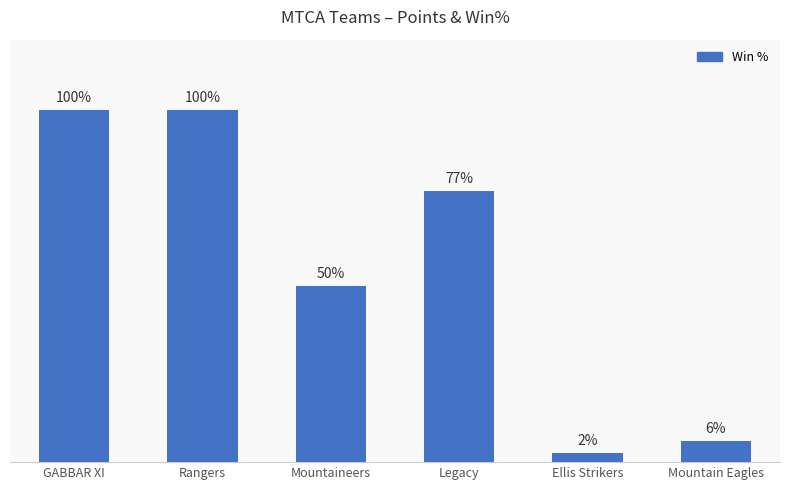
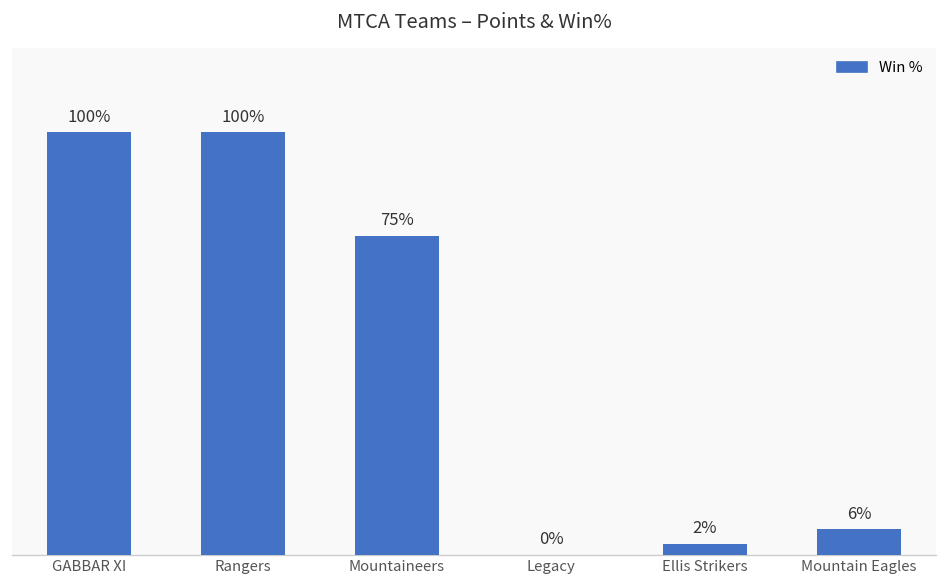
Mountaineers: 50% -> 75%
Legacy: 77% -> 0%
